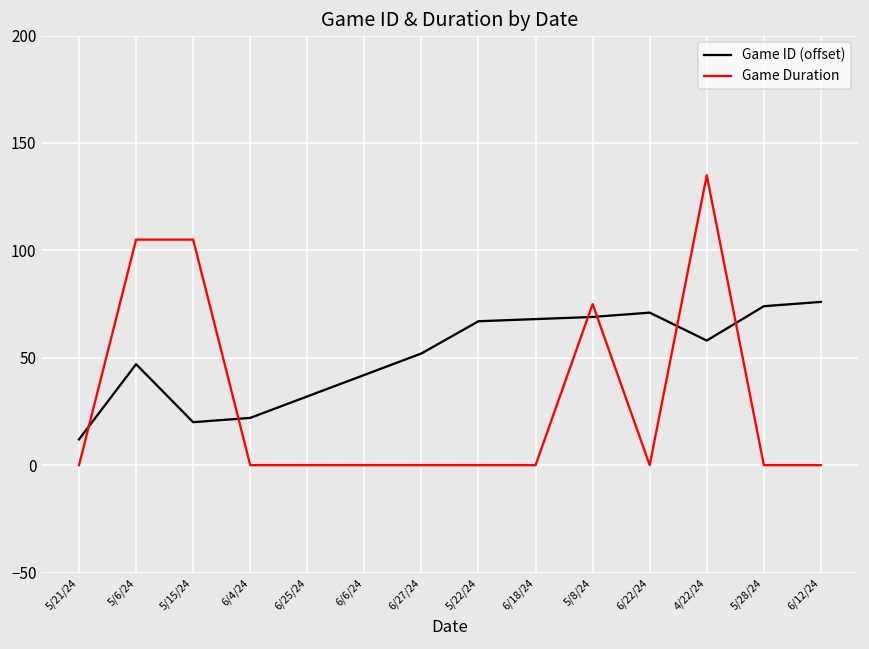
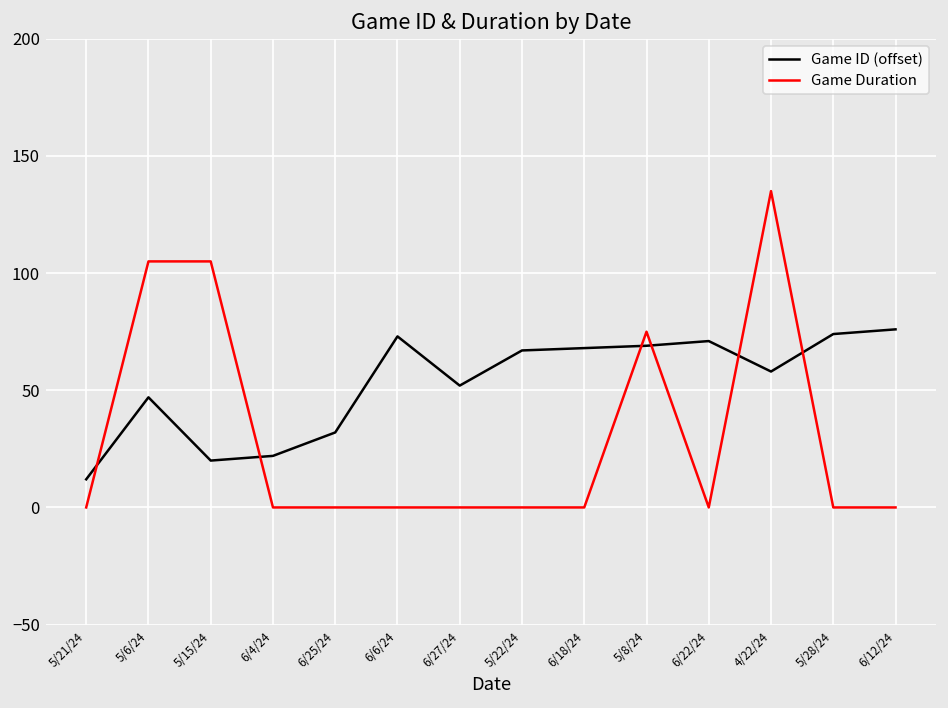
Game ID (offset), 6/6/24: 42 -> 73
